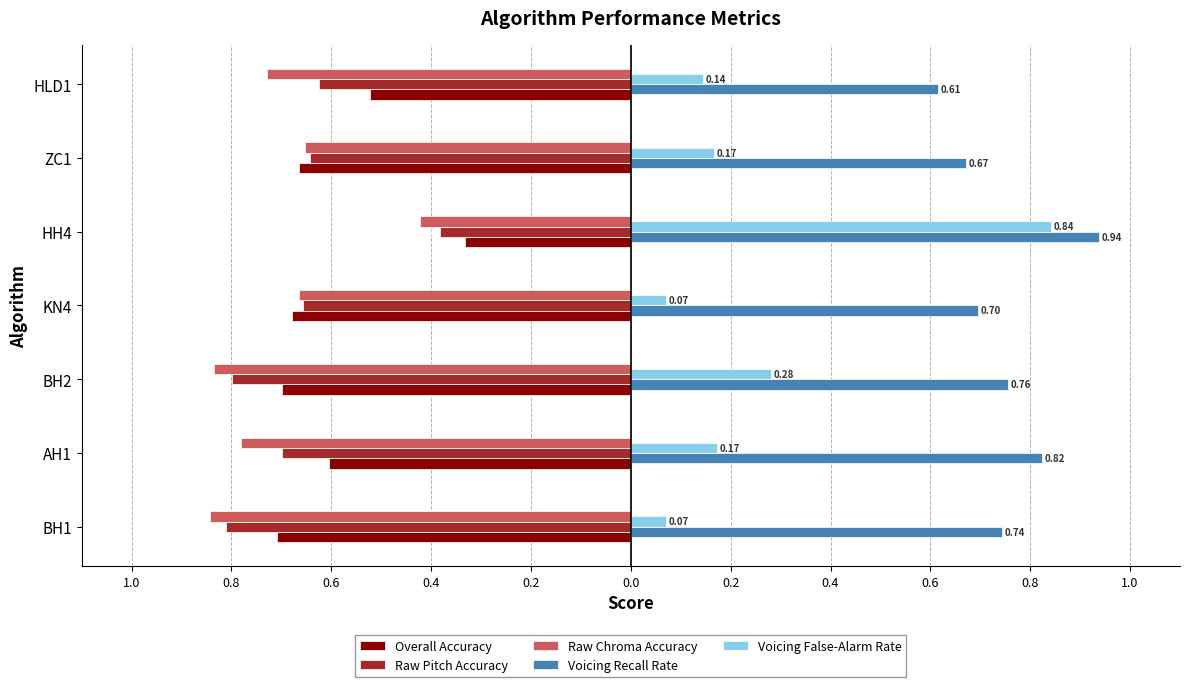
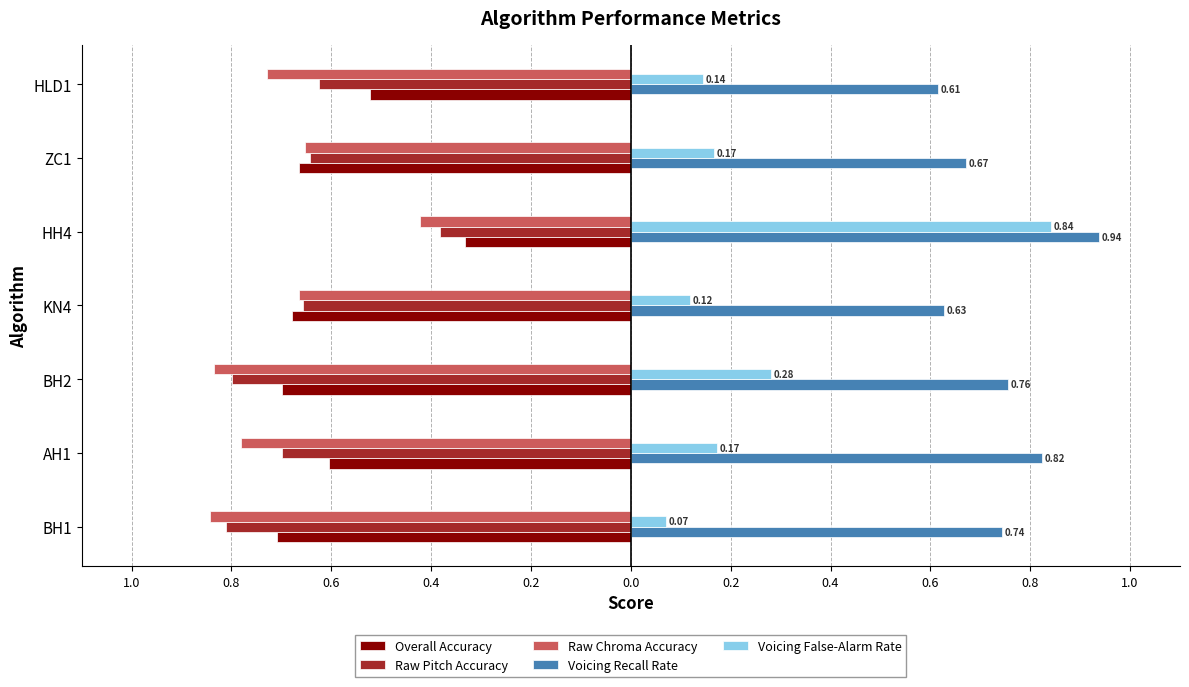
Voicing False-Alarm Rate, KN4: 0.07 -> 0.12
Voicing Recall Rate, KN4: 0.70 -> 0.63
